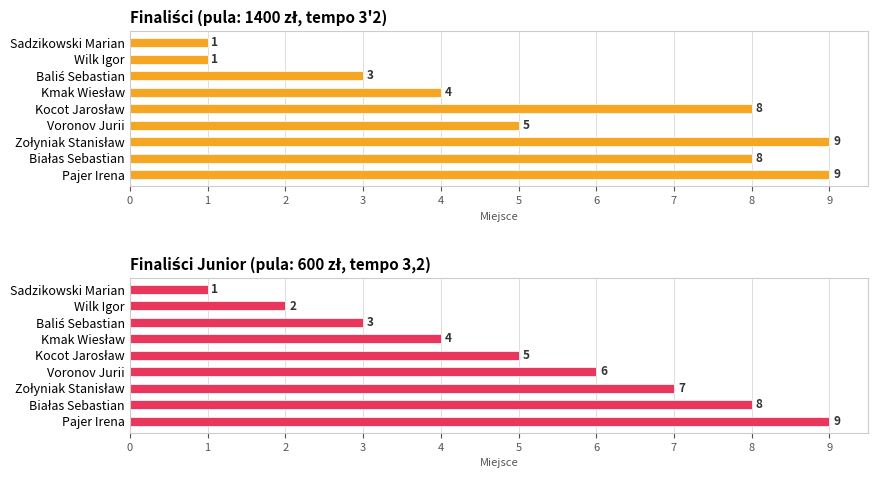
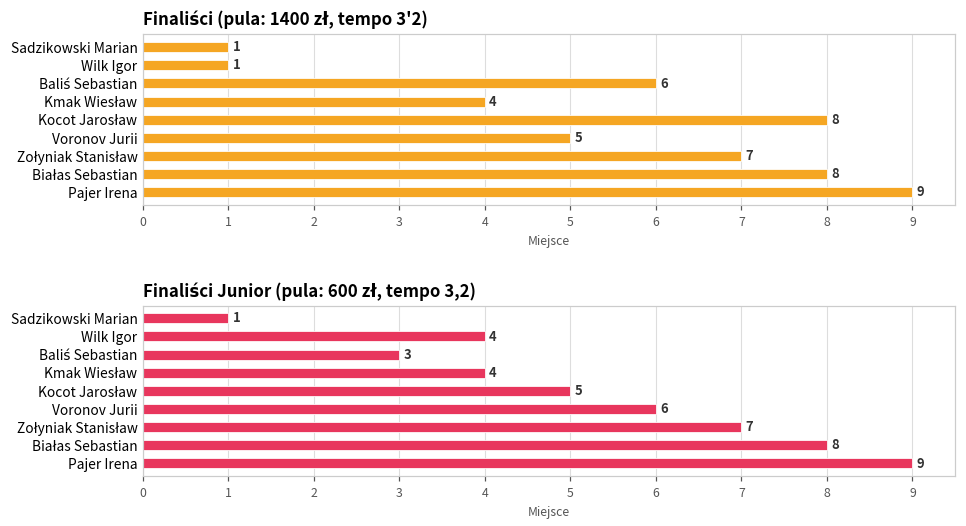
Finaliści (pula: 1400 zł, tempo 3'2), Baliś Sebastian: 3 -> 6
Finaliści (pula: 1400 zł, tempo 3'2), Zołyniak Stanisław: 9 -> 7
Finaliści Junior (pula: 600 zł, tempo 3,2), Wilk Igor: 2 -> 4
